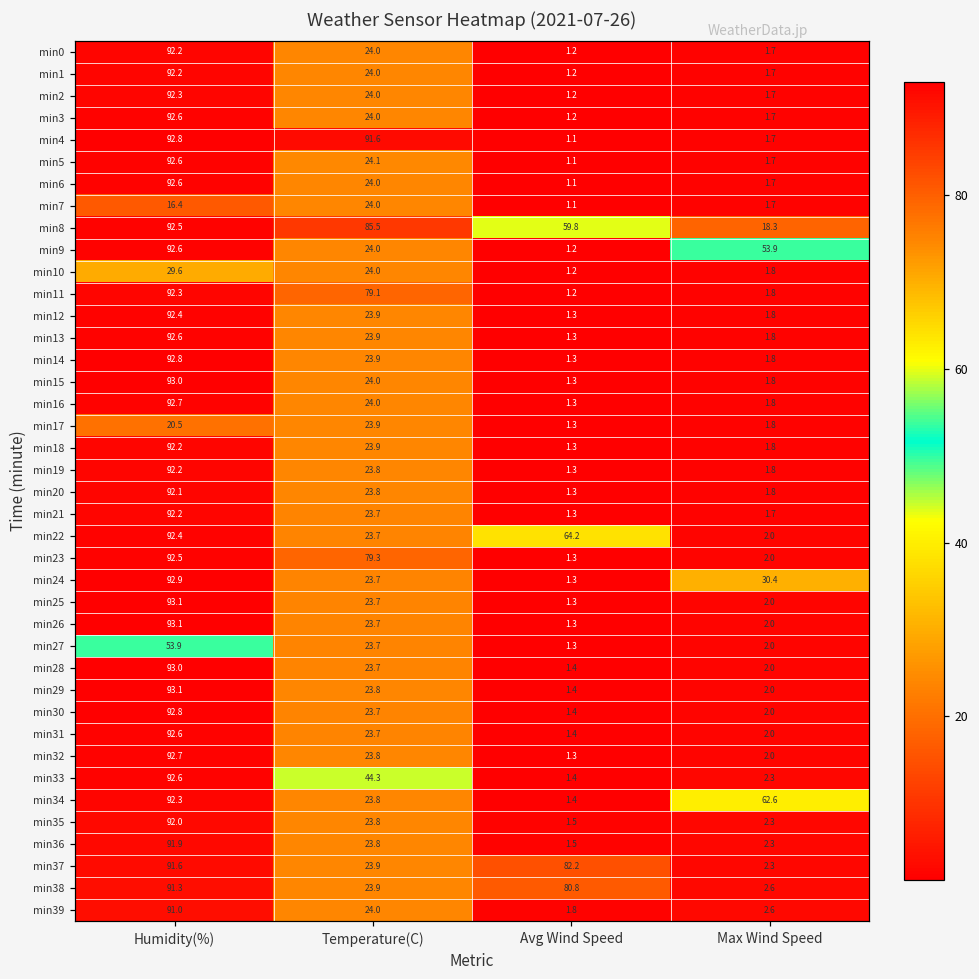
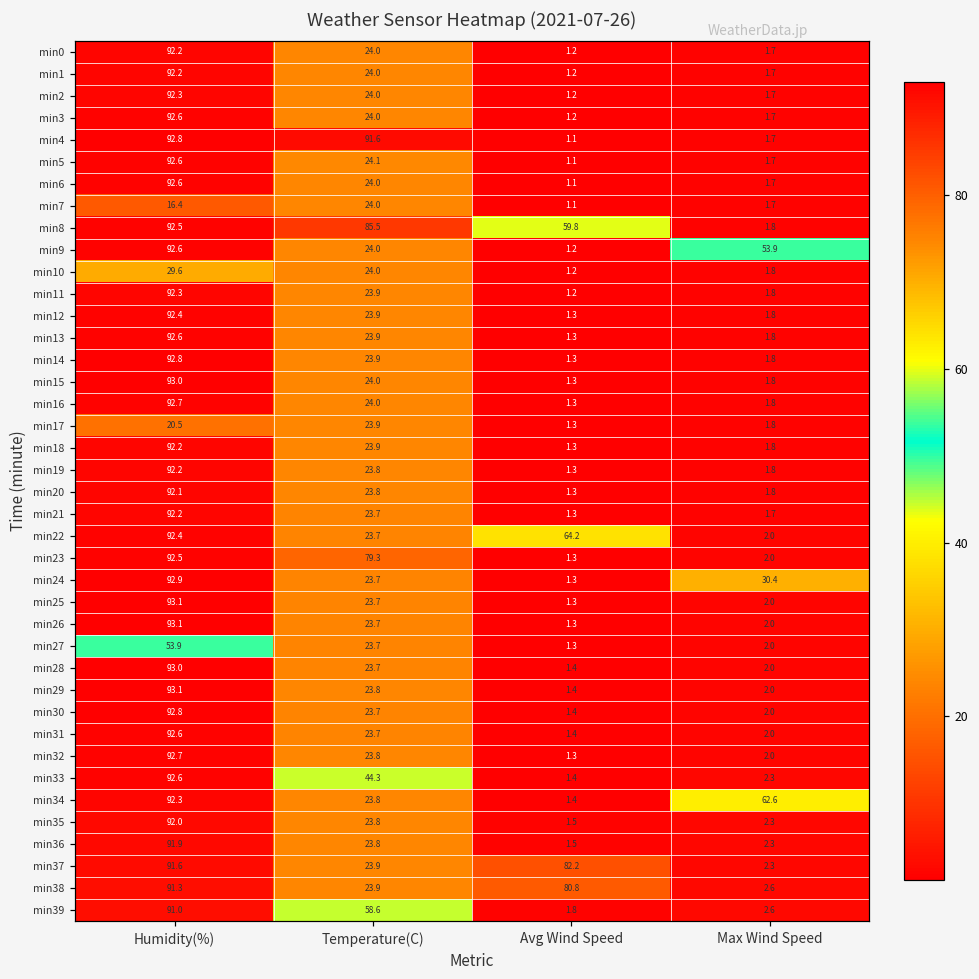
min8, Max Wind Speed: 18.3 -> 1.8
min11, Temperature(C): 79.1 -> 23.9
min39, Temperature(C): 24.0 -> 58.6
